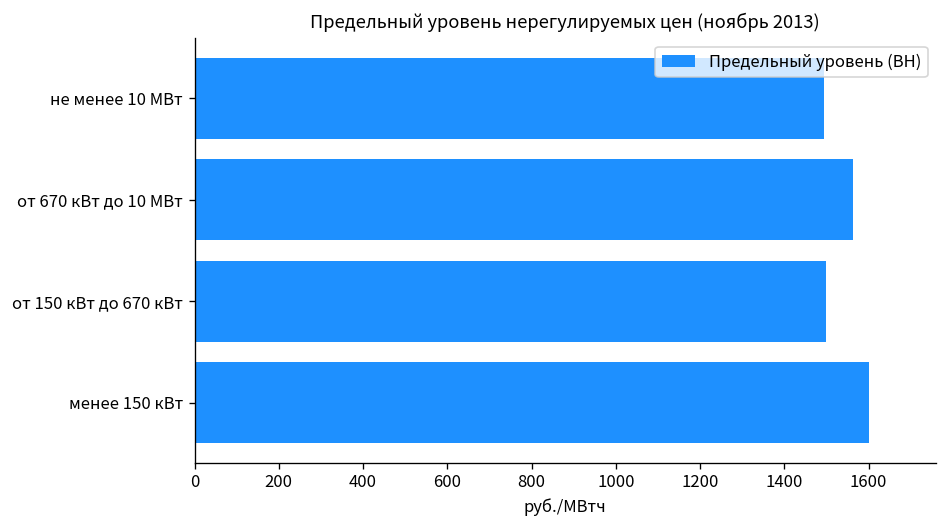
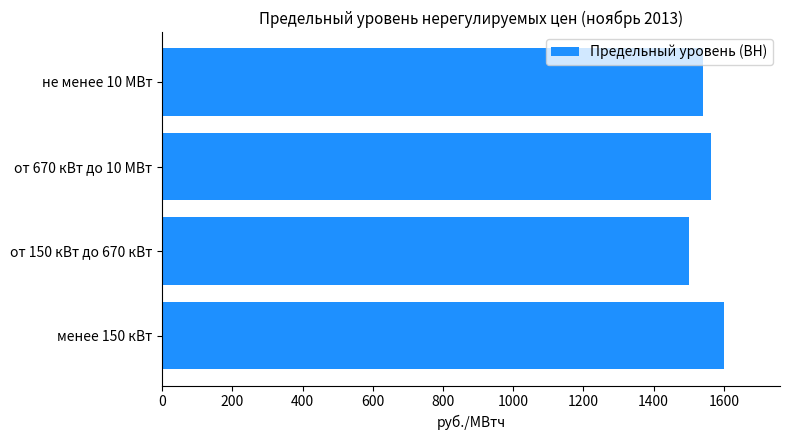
не менее 10 МВт: 1490 -> 1540
